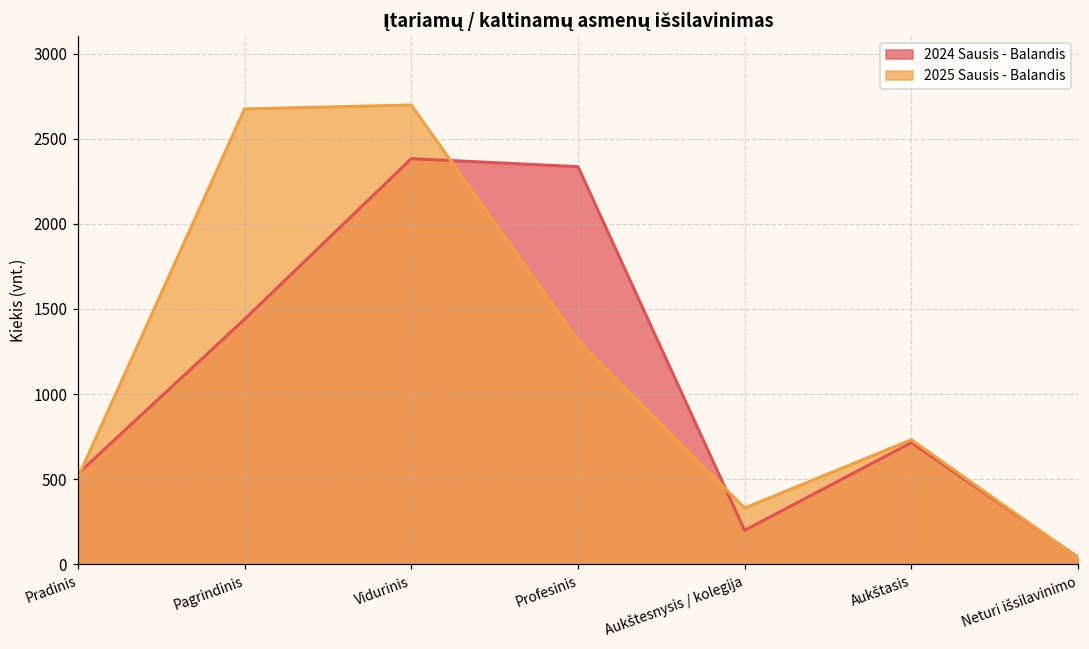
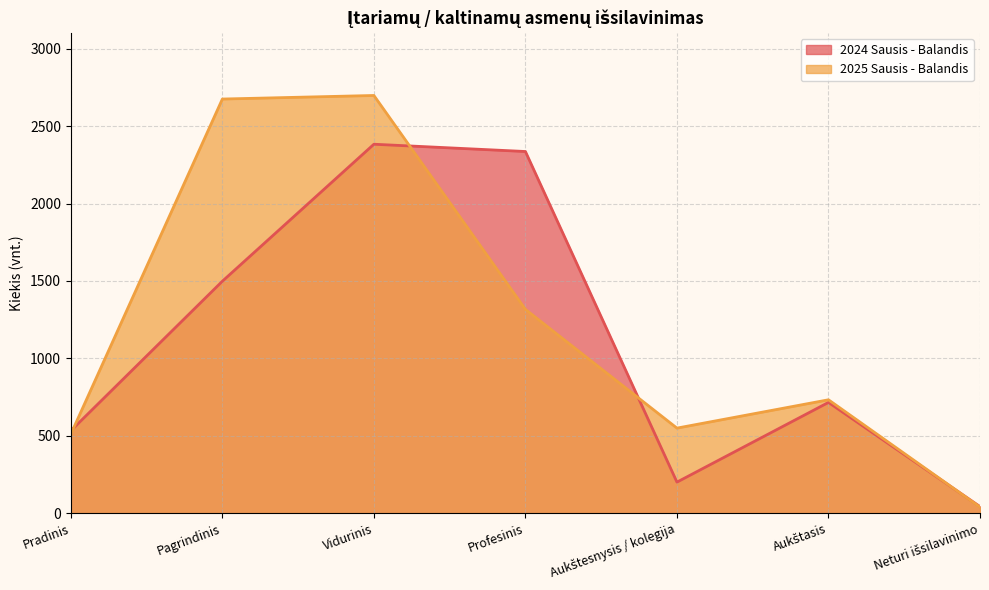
2024 Sausis - Balandis, Pagrindinis: 1440 -> 1500
2025 Sausis - Balandis, Aukštesnysis / kolegija: 330 -> 550
